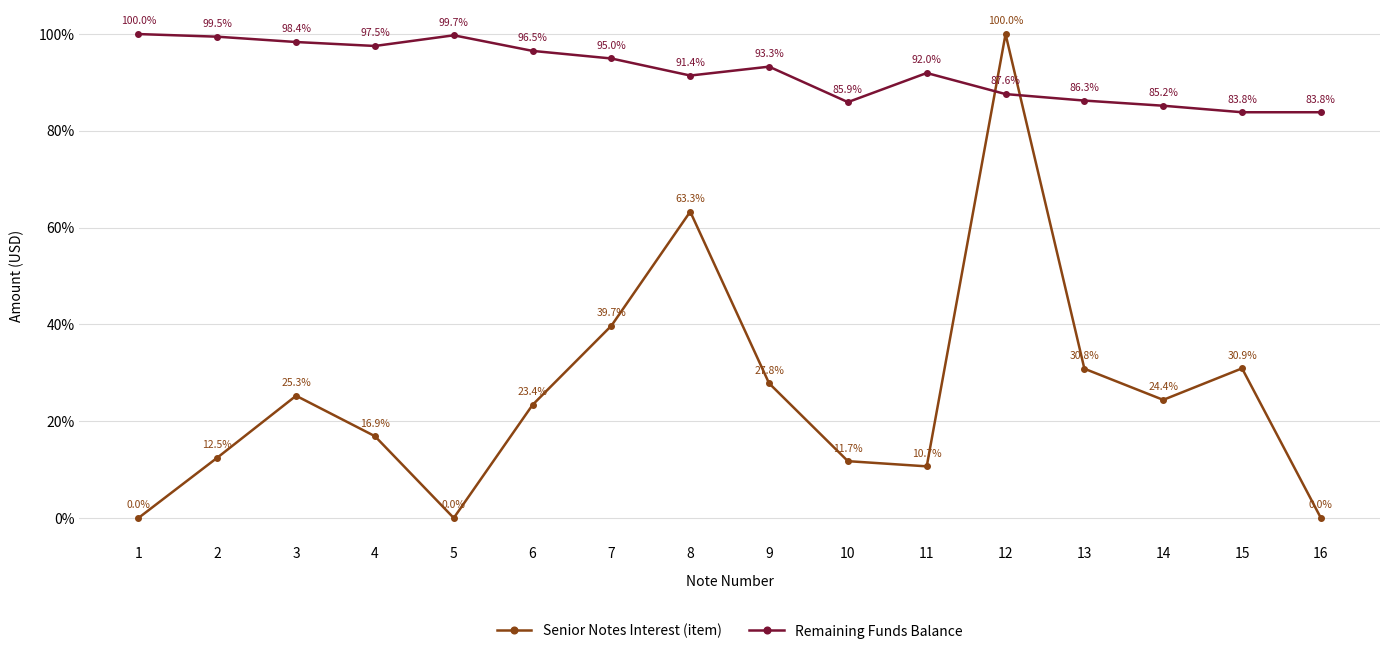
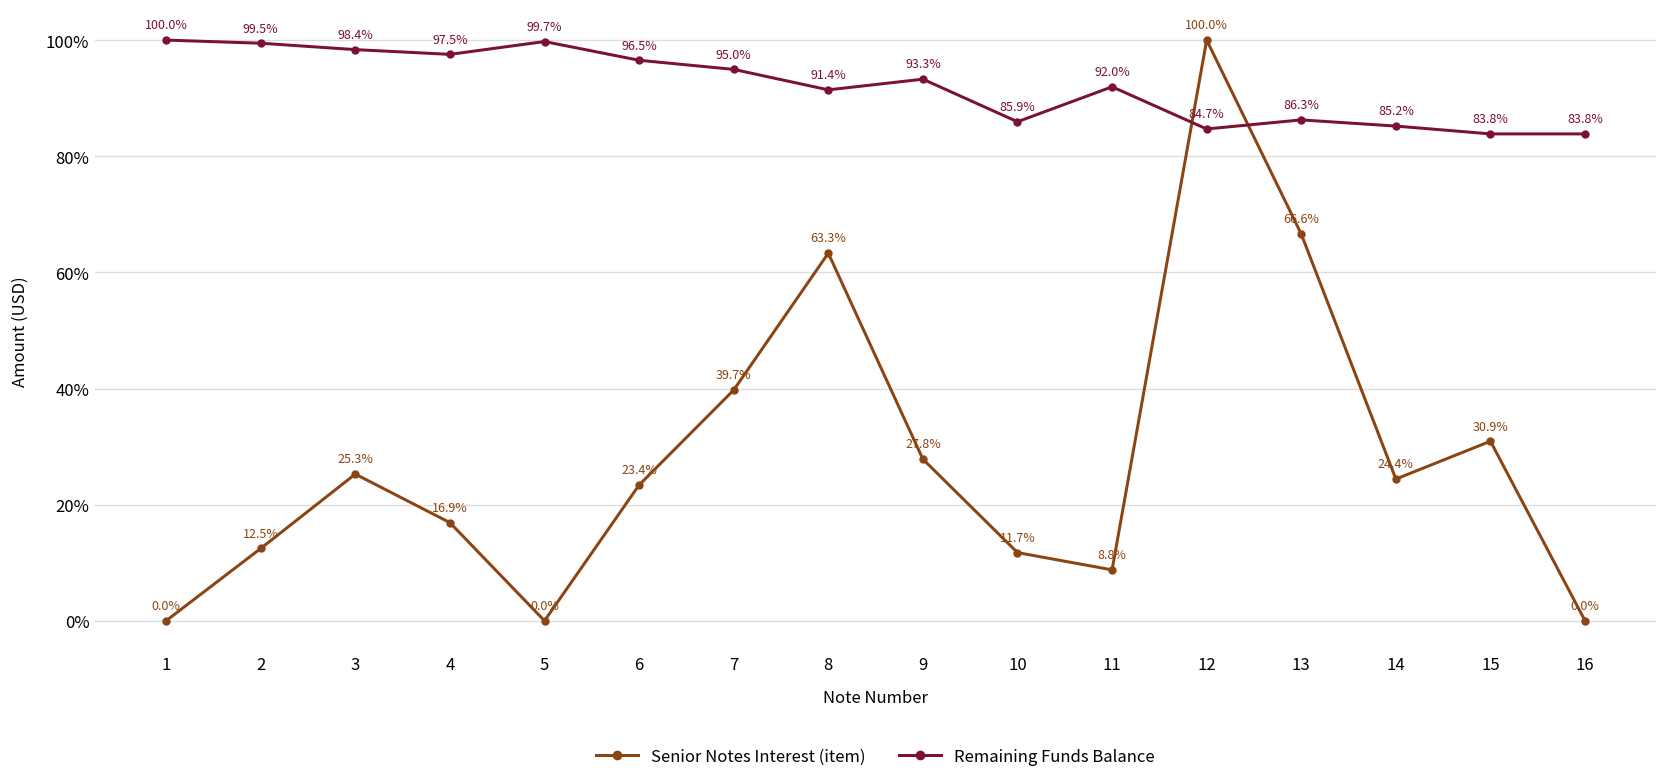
Senior Notes Interest (item), 11: 10.7% -> 8.8%
Remaining Funds Balance, 12: 87.6% -> 84.7%
Senior Notes Interest (item), 13: 30.8% -> 66.6%
